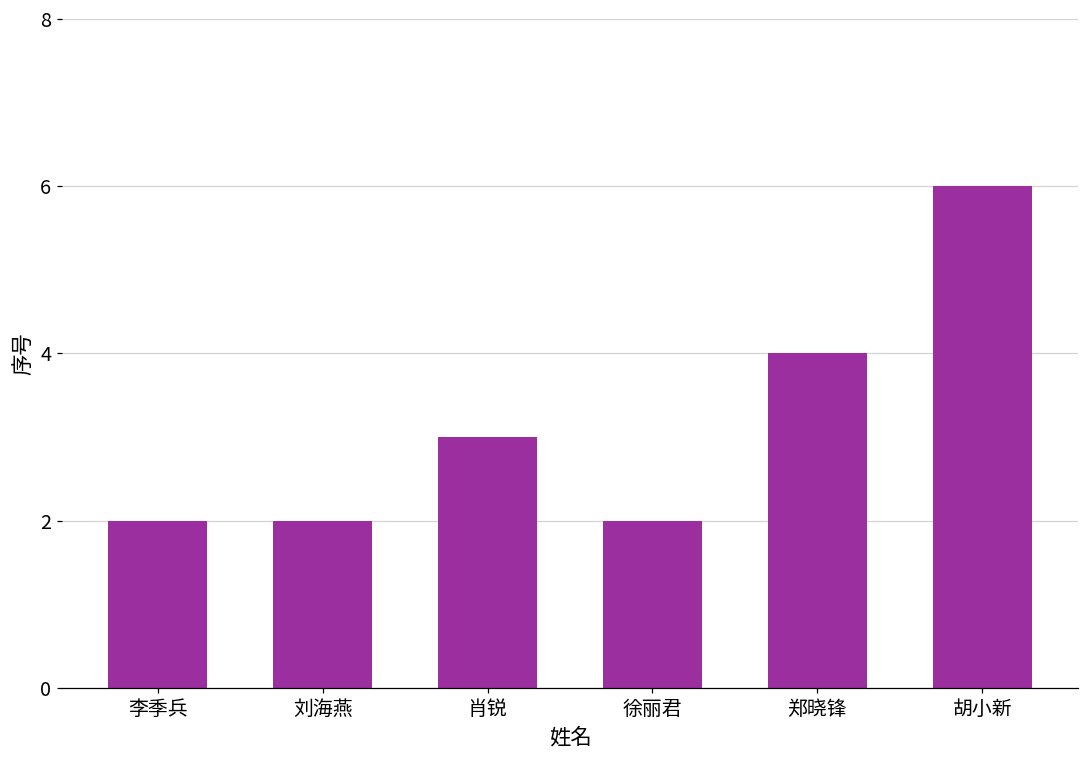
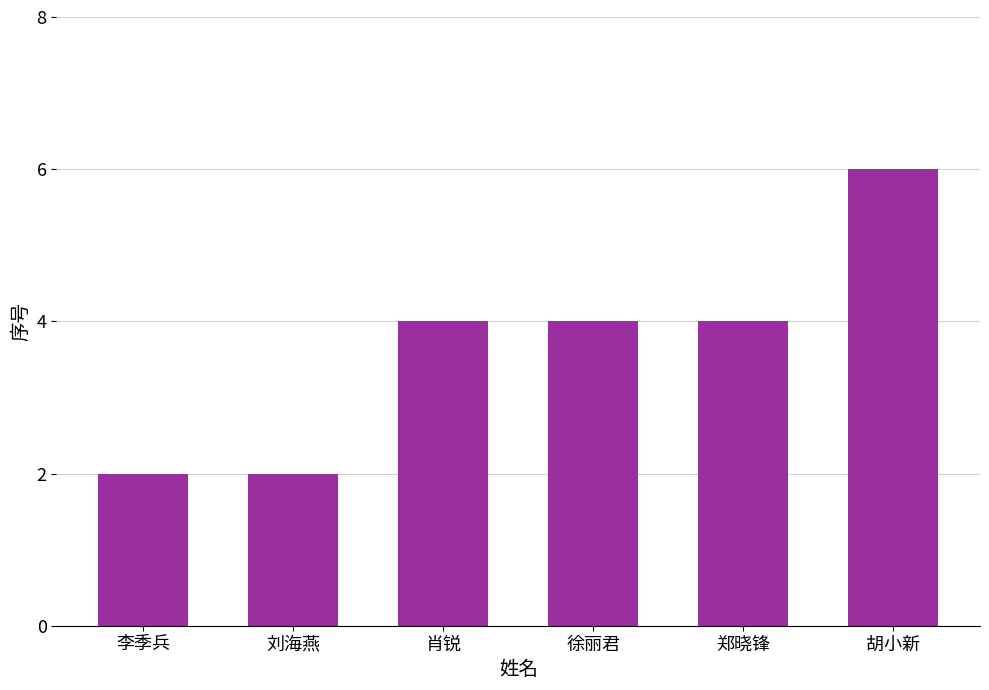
肖锐: 3 -> 4
徐丽君: 2 -> 4
